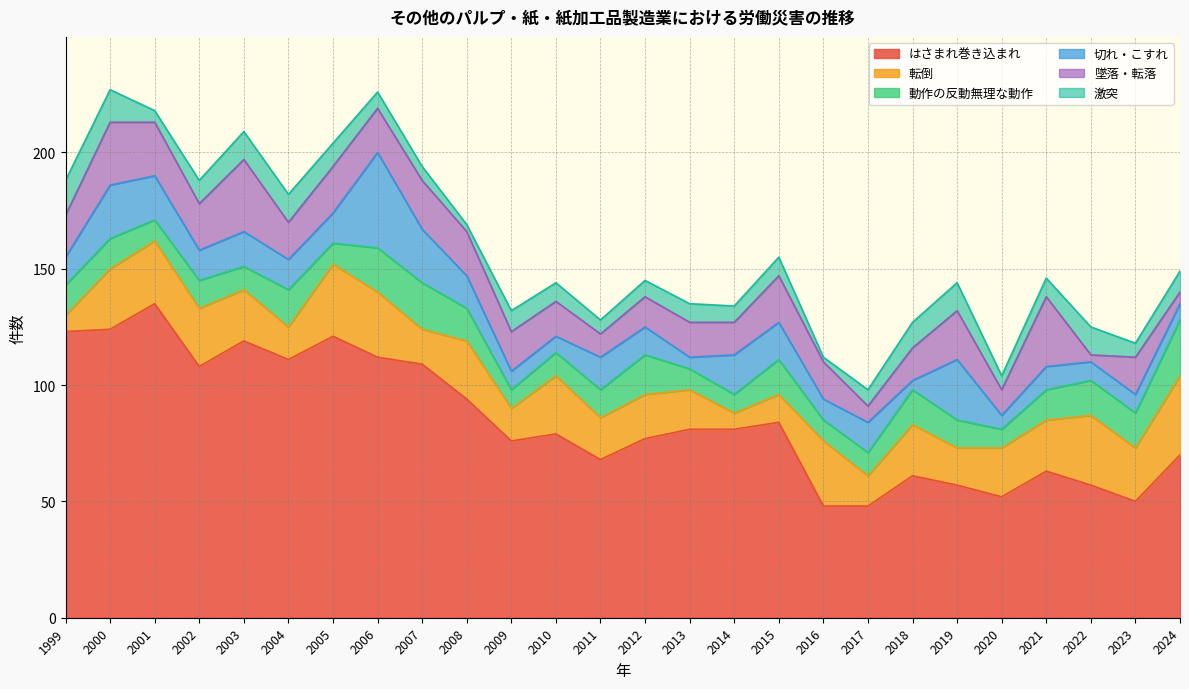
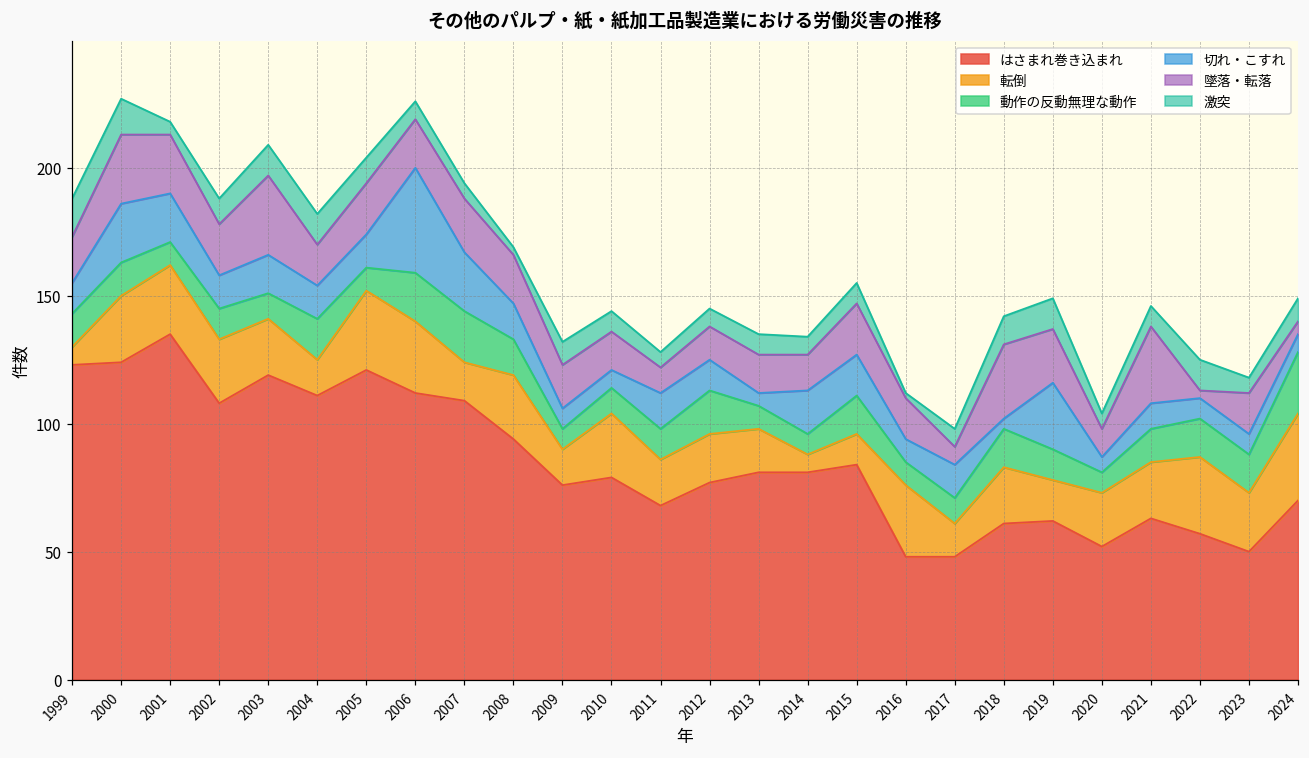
墜落・転落, 2018: 14 -> 29
はさまれ巻き込まれ, 2019: 57 -> 62
